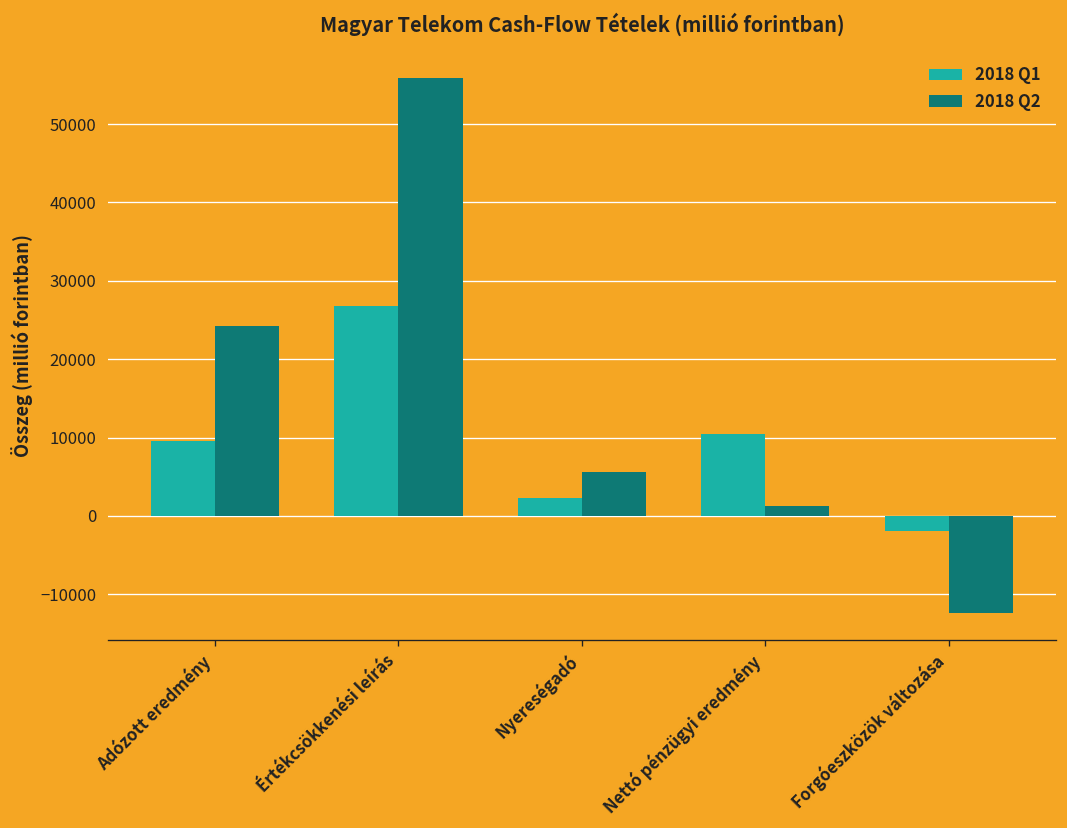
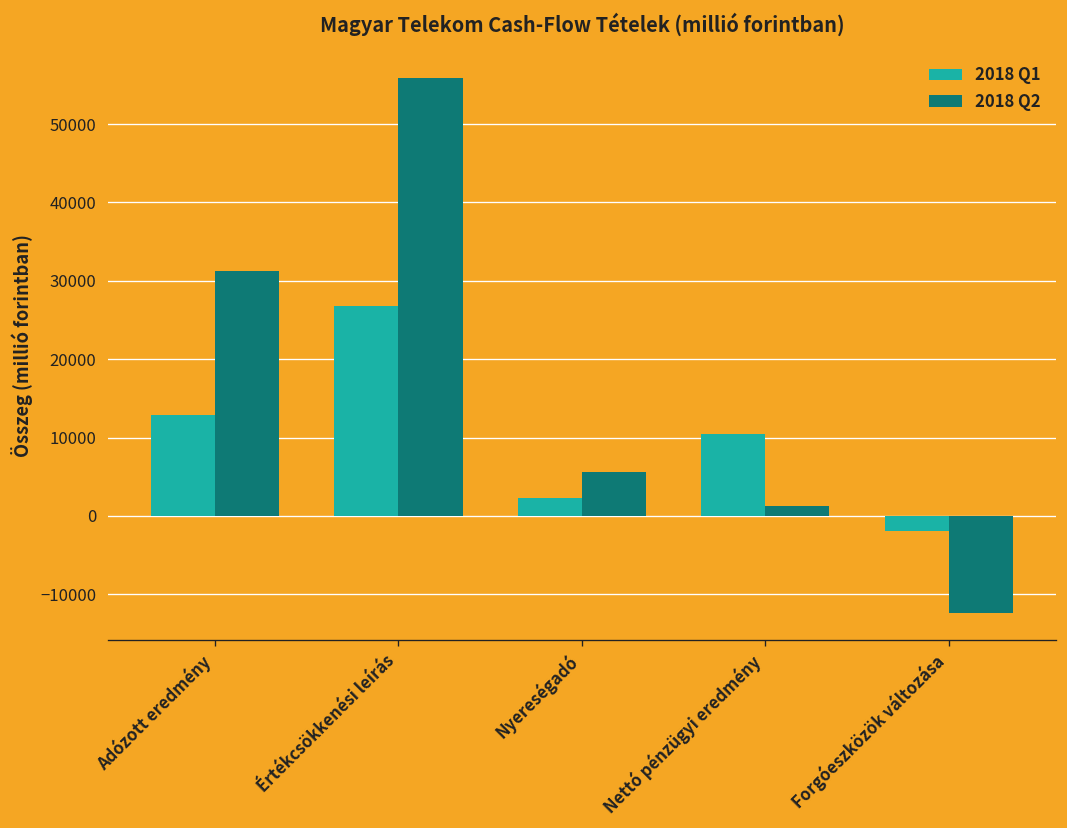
2018 Q1, Adózott eredmény: 10000 -> 13000
2018 Q2, Adózott eredmény: 24000 -> 31000
